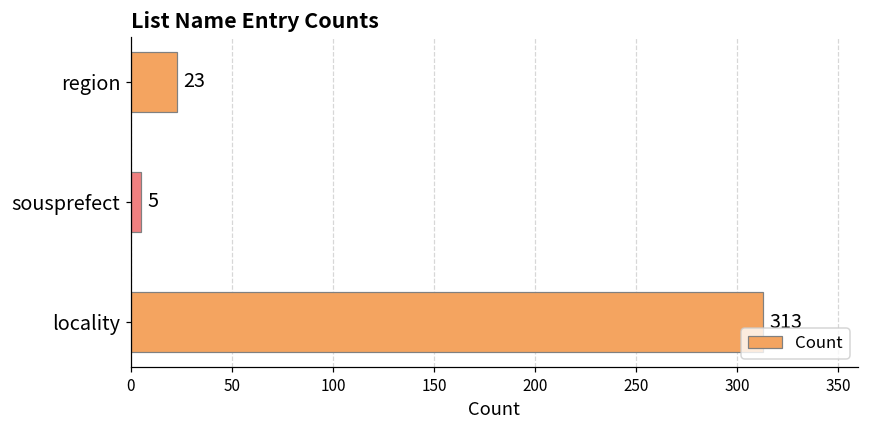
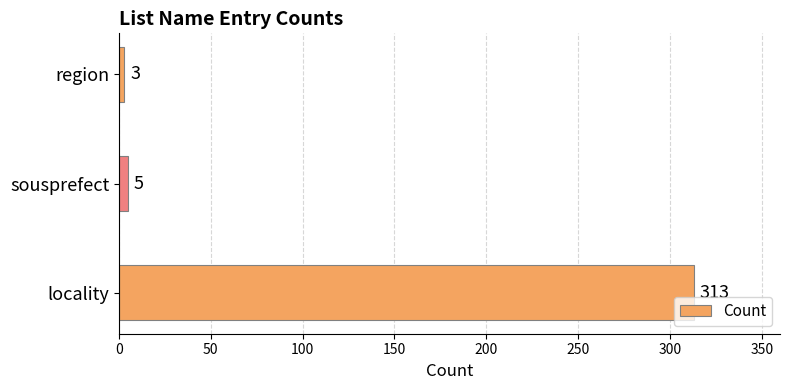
region: 23 -> 3
